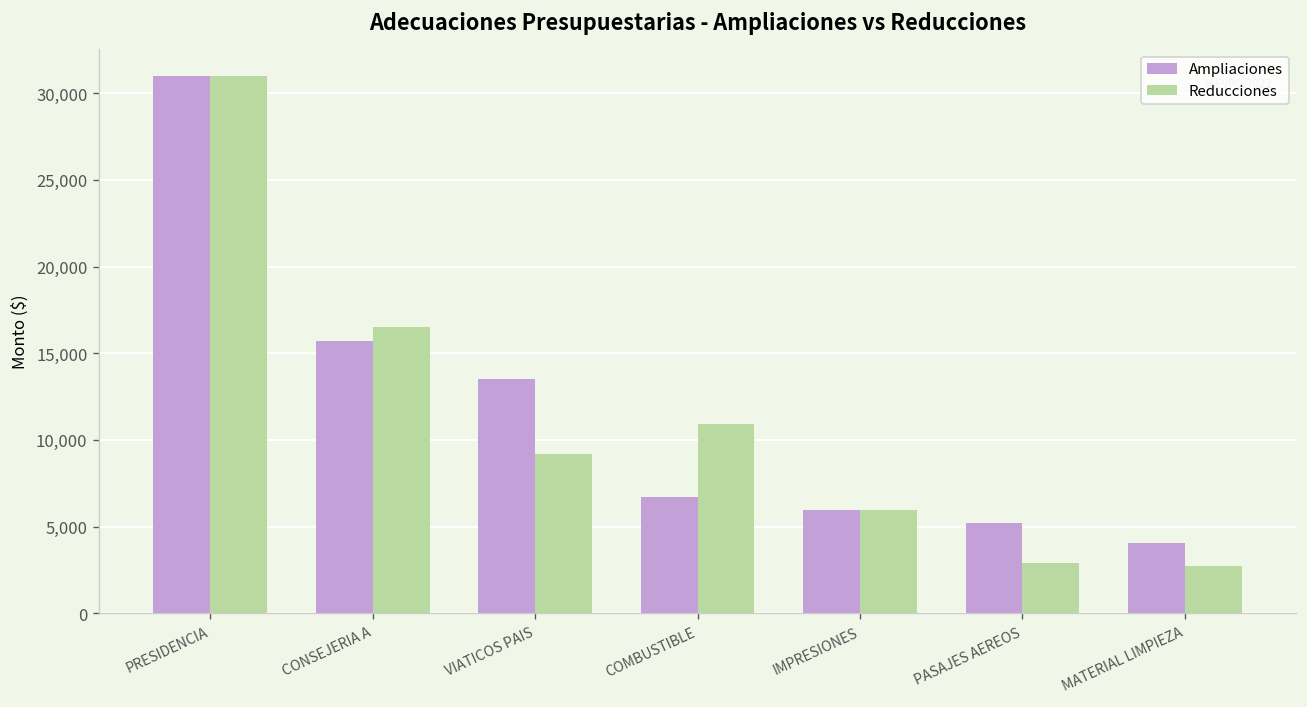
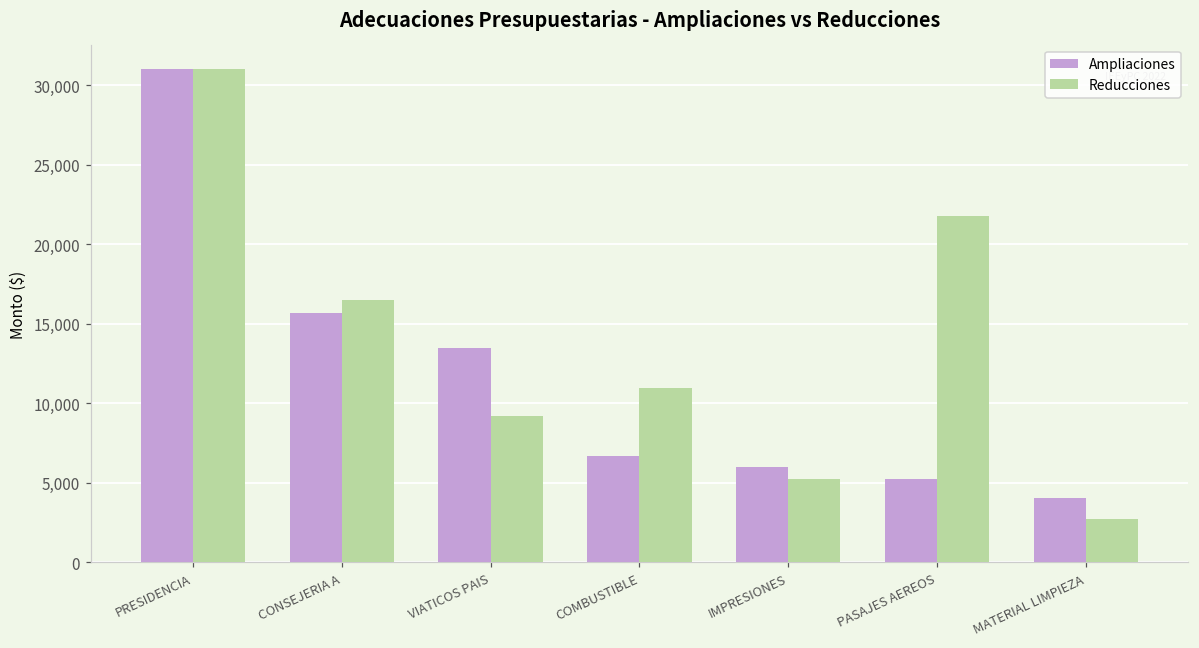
Reducciones, IMPRESIONES: 6,000 -> 5,200
Reducciones, PASAJES AEREOS: 2,900 -> 21,800
